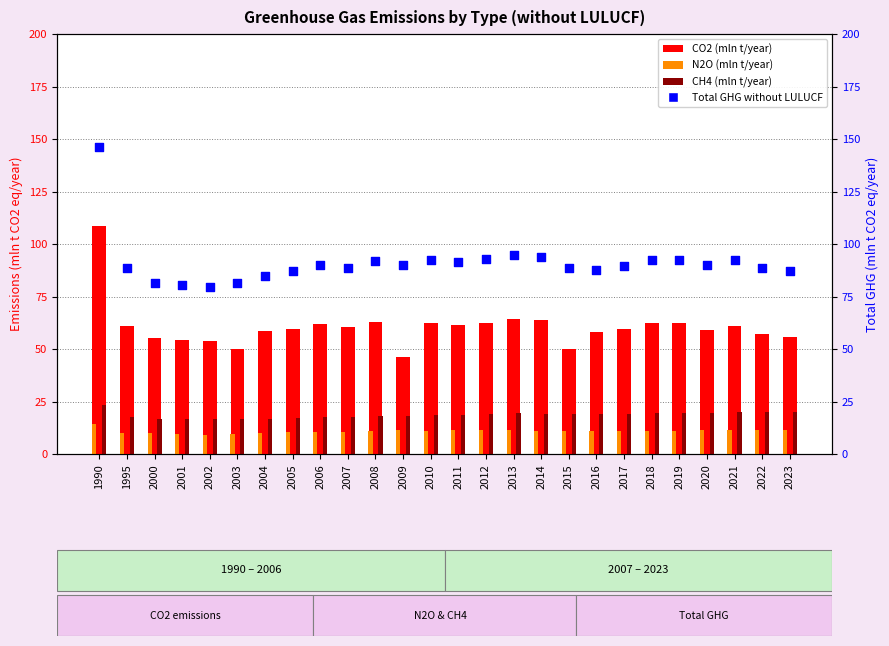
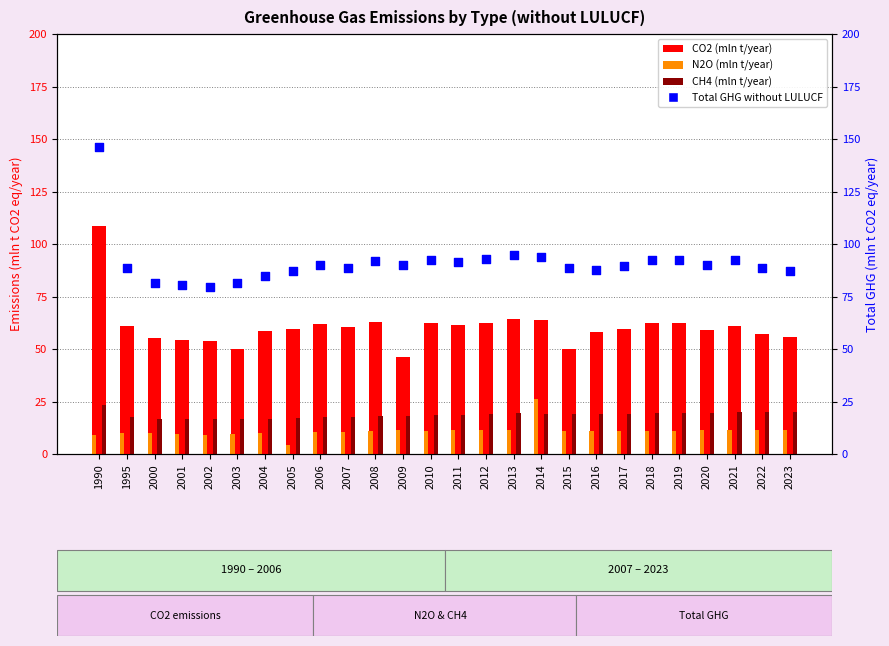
N2O (mln t/year), 1990: 14 -> 9
N2O (mln t/year), 2005: 10 -> 4
N2O (mln t/year), 2014: 11 -> 26
